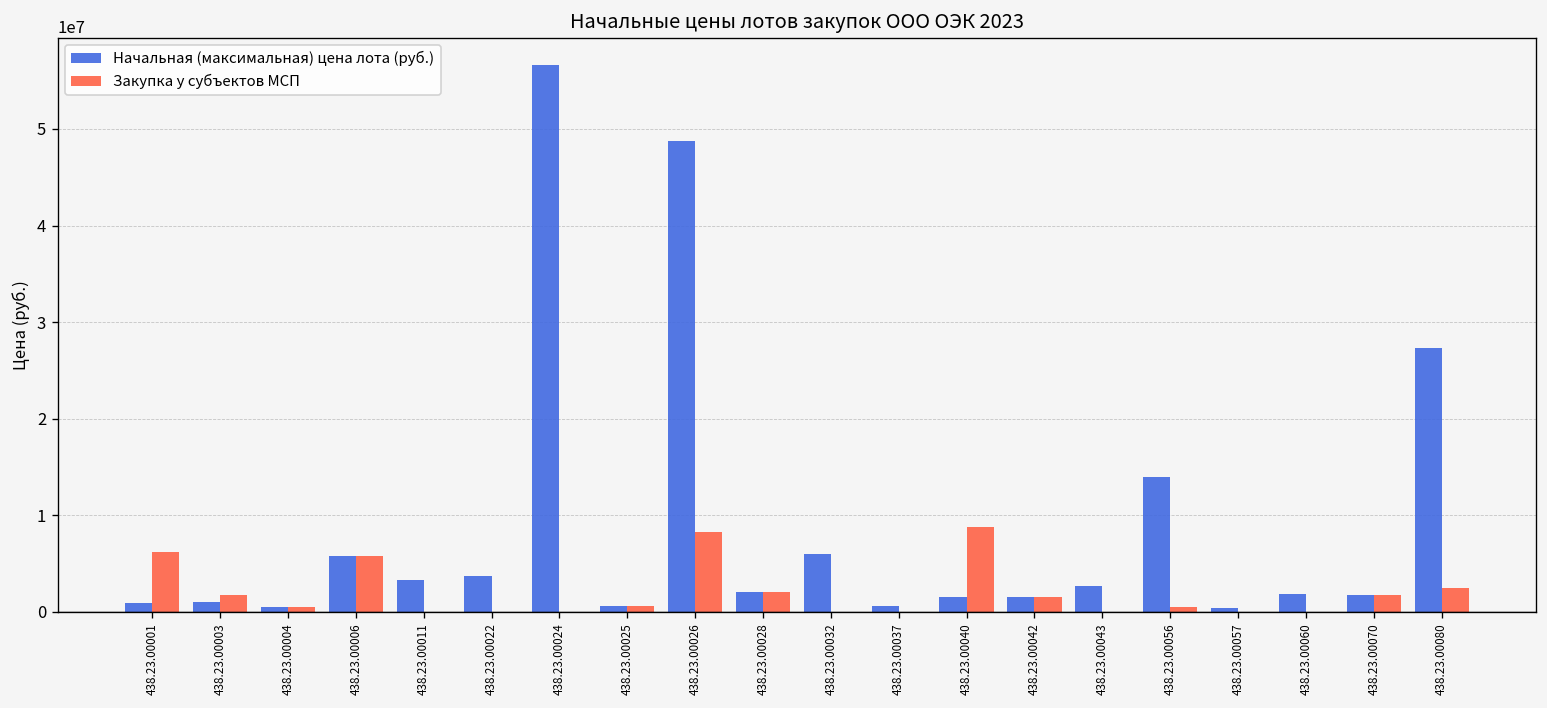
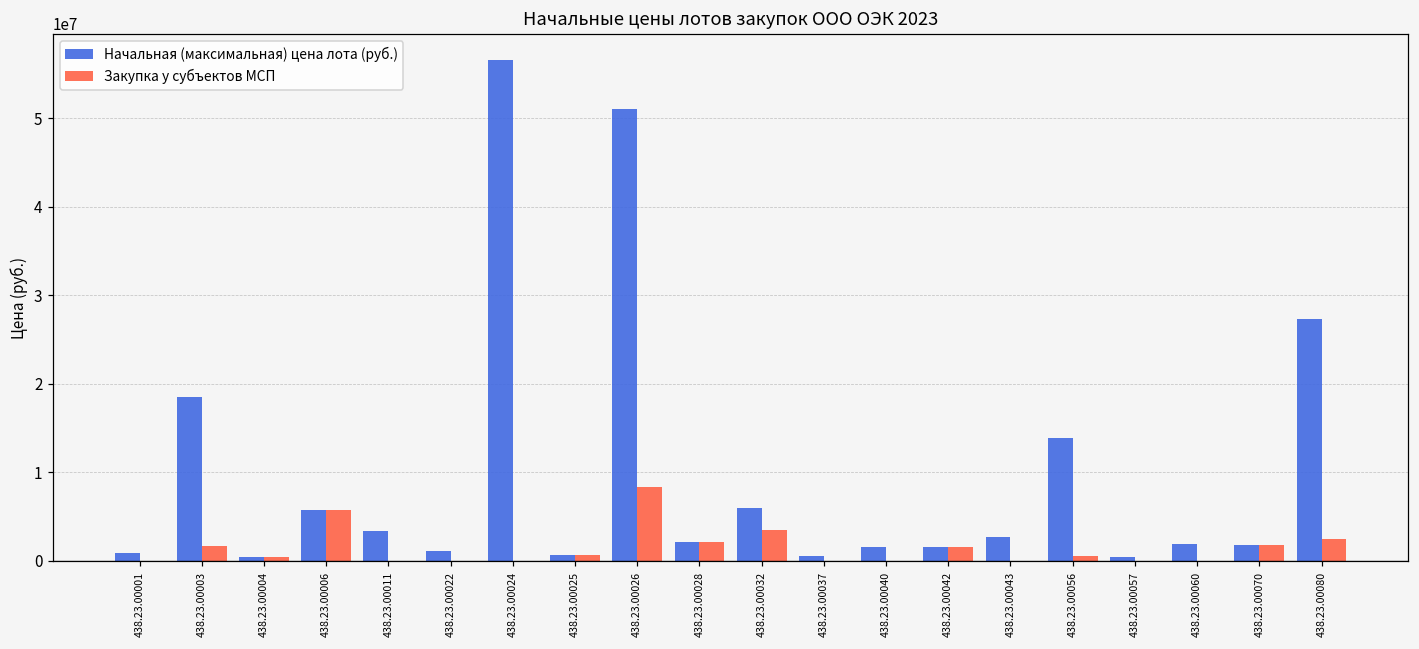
Закупка у субъектов МСП, 438.23.00001: 6000000 -> 0
Начальная (максимальная) цена лота (руб.), 438.23.00003: 1000000 -> 19000000
Начальная (максимальная) цена лота (руб.), 438.23.00022: 4000000 -> 1000000
Начальная (максимальная) цена лота (руб.), 438.23.00026: 49000000 -> 51000000
Закупка у субъектов МСП, 438.23.00032: 0 -> 4000000
Закупка у субъектов МСП, 438.23.00040: 9000000 -> 0
